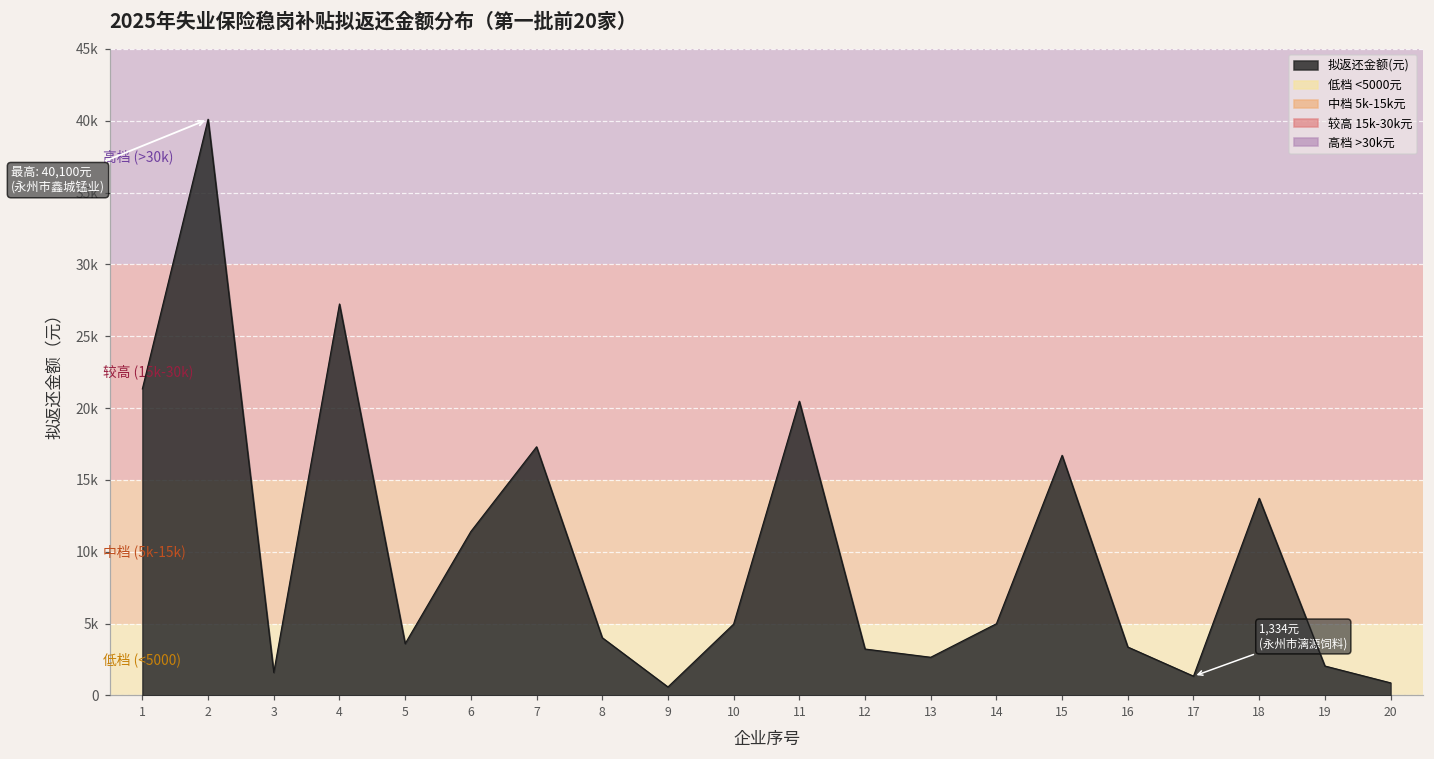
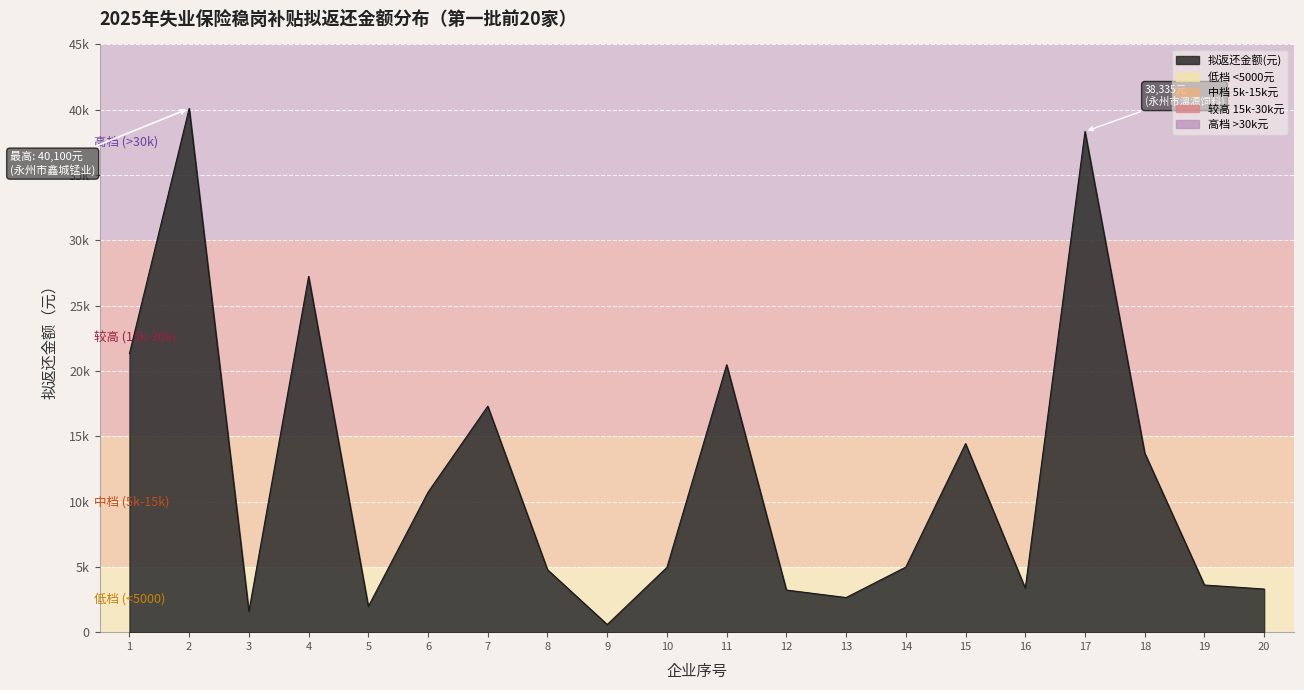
5: 3600 -> 2000
6: 11400 -> 10700
8: 4000 -> 4800
15: 16700 -> 14400
17: 1,334元 -> 38,335元
19: 2000 -> 3600
20: 900 -> 3300
